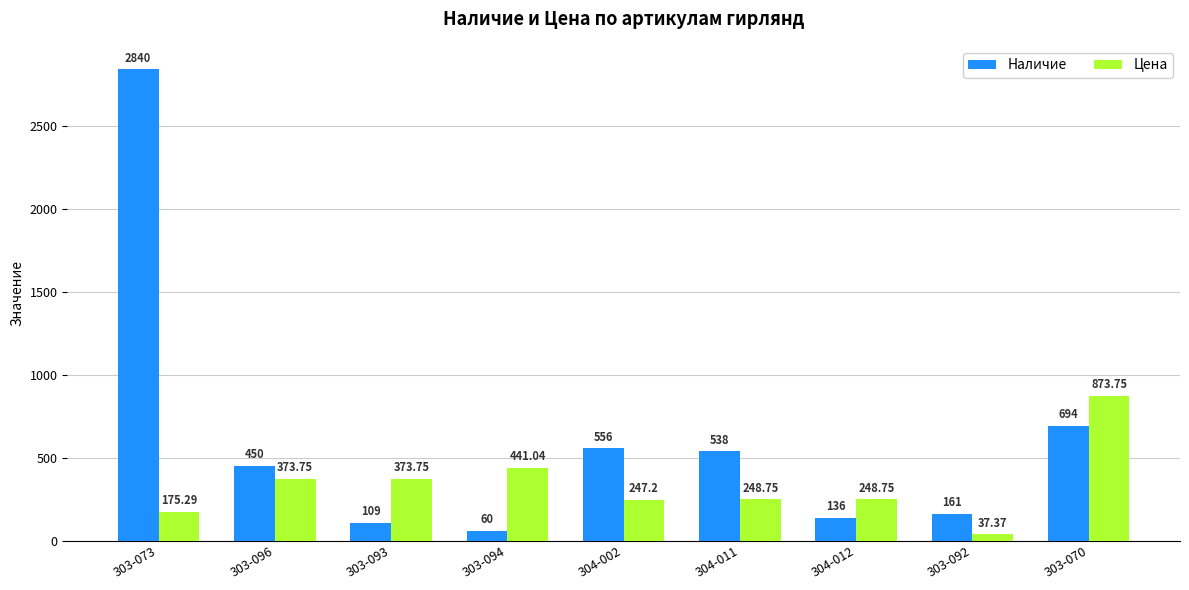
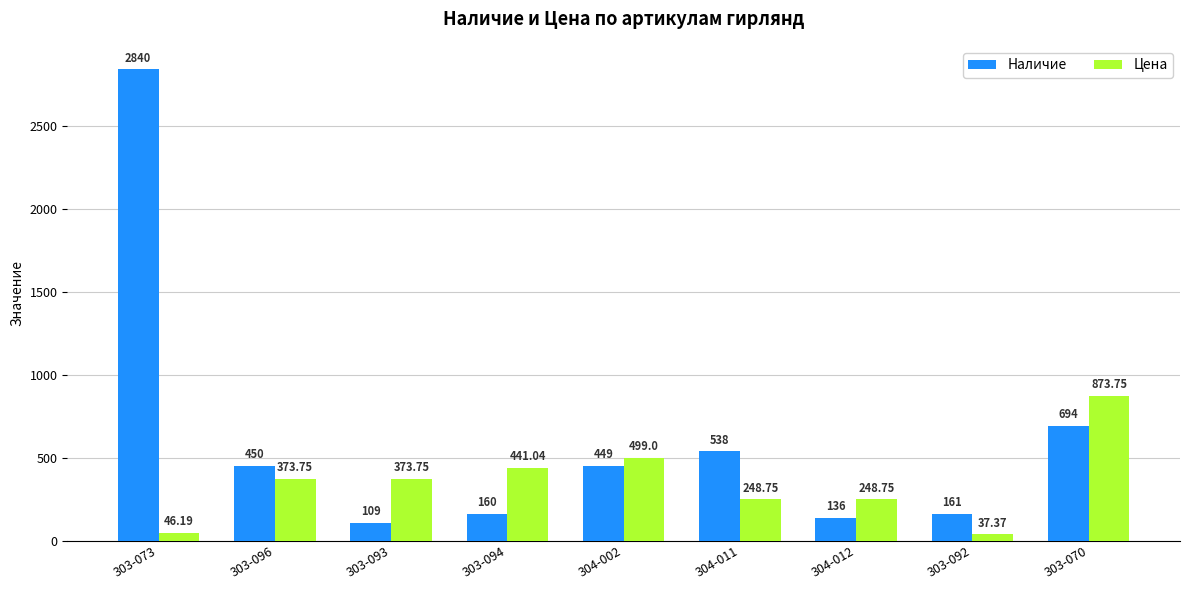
Цена, 303-073: 175.29 -> 46.19
Наличие, 303-094: 60 -> 160
Наличие, 304-002: 556 -> 449
Цена, 304-002: 247.2 -> 499.0
